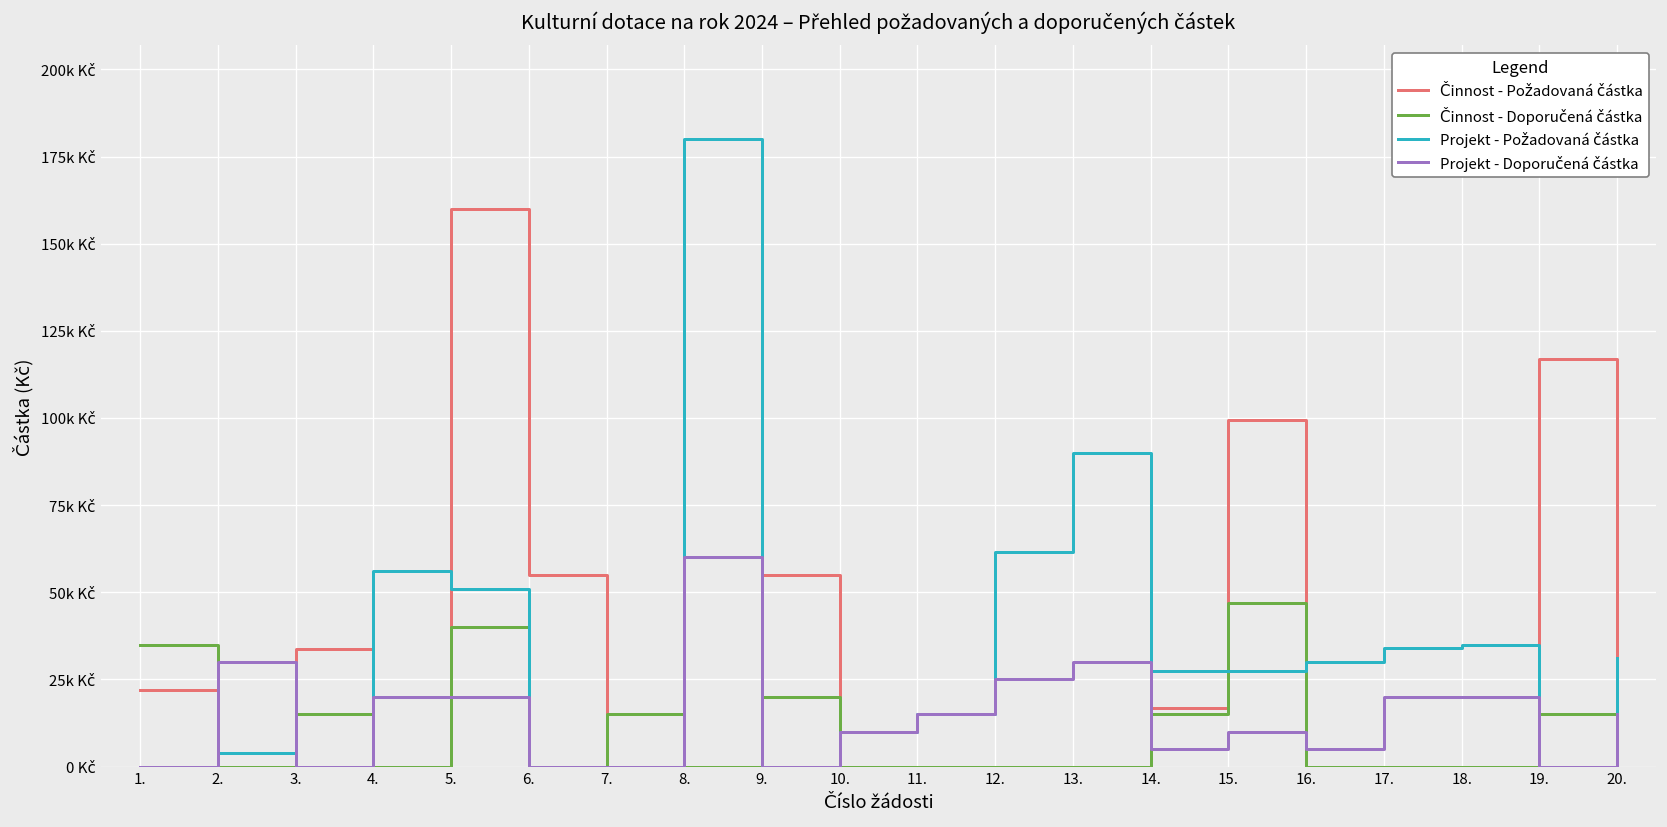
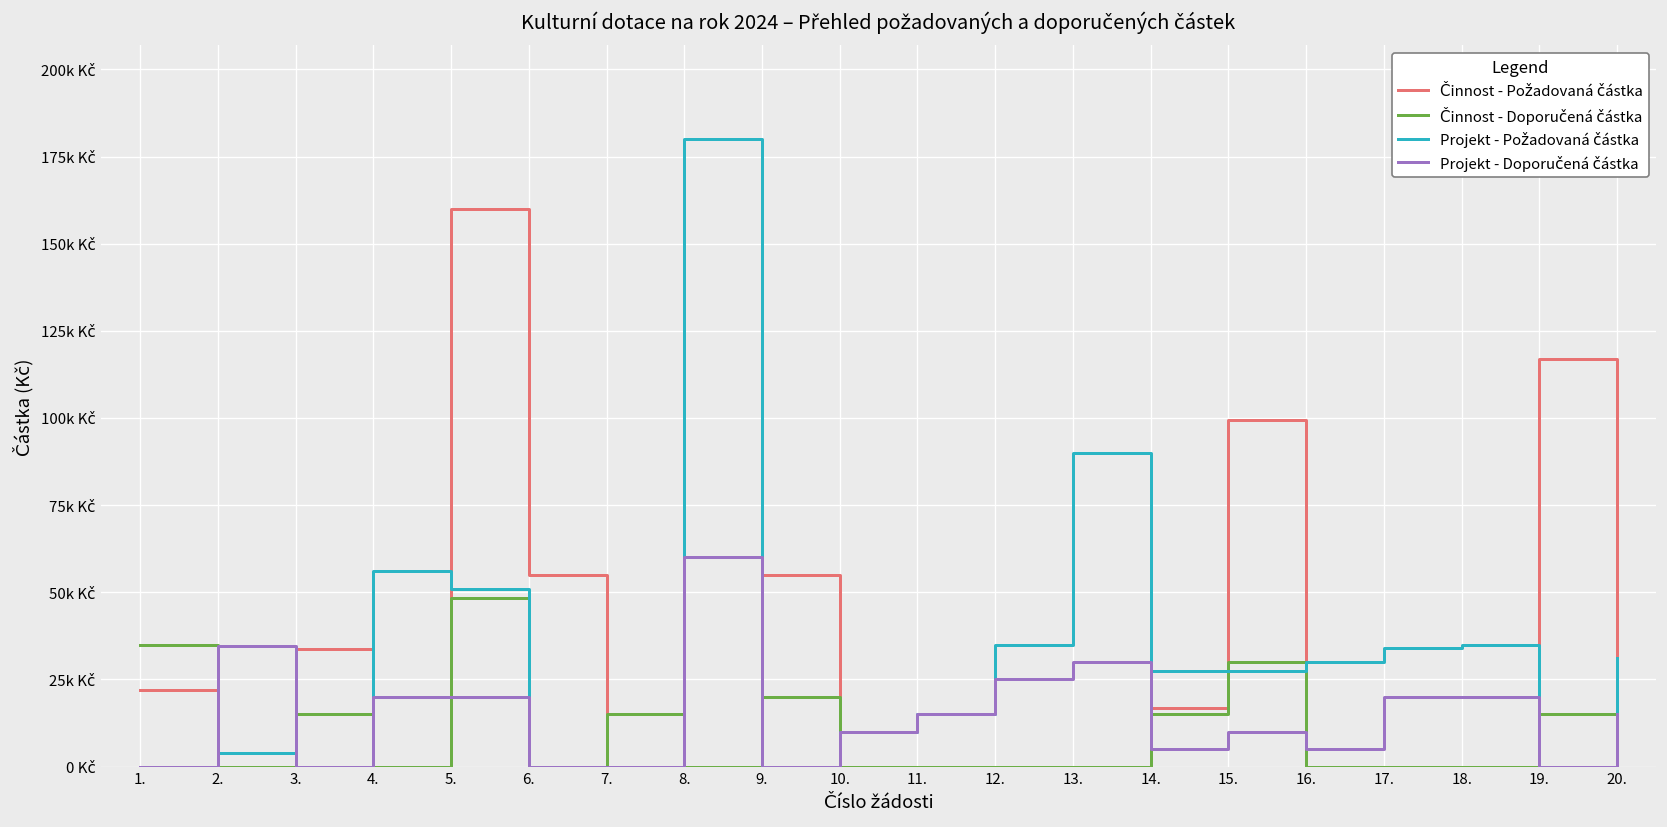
Projekt - Doporučená částka, 2.: 30k Kč -> 35k Kč
Činnost - Doporučená částka, 5.: 40k Kč -> 48k Kč
Projekt - Požadovaná částka, 12.: 61k Kč -> 35k Kč
Činnost - Doporučená částka, 15.: 47k Kč -> 30k Kč
